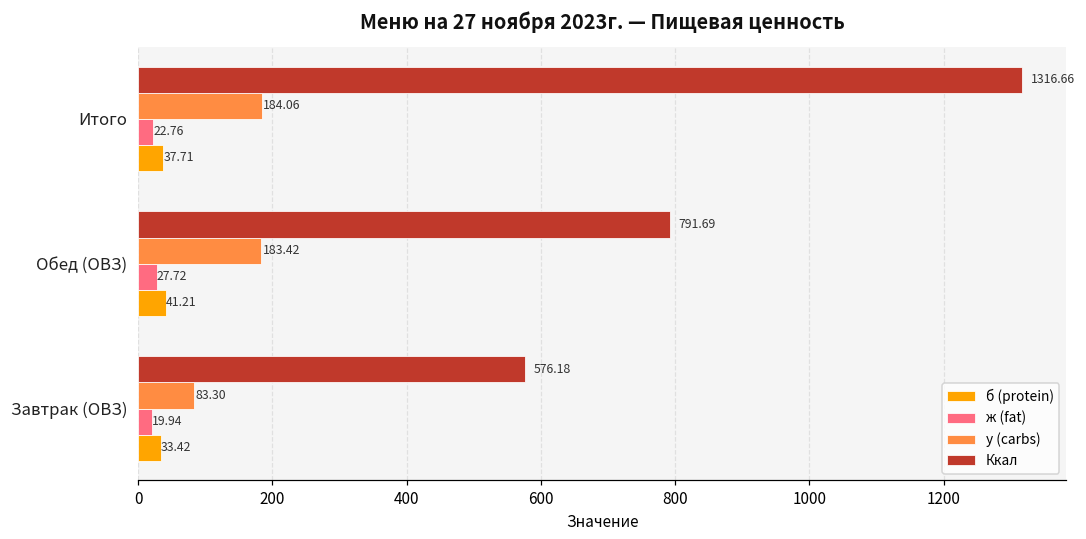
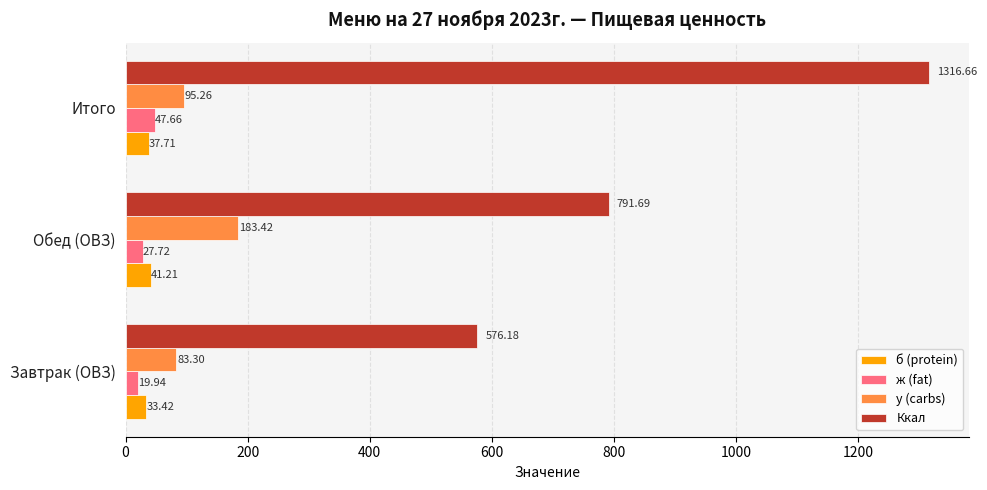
у (carbs), Итого: 184.06 -> 95.26
ж (fat), Итого: 22.76 -> 47.66
